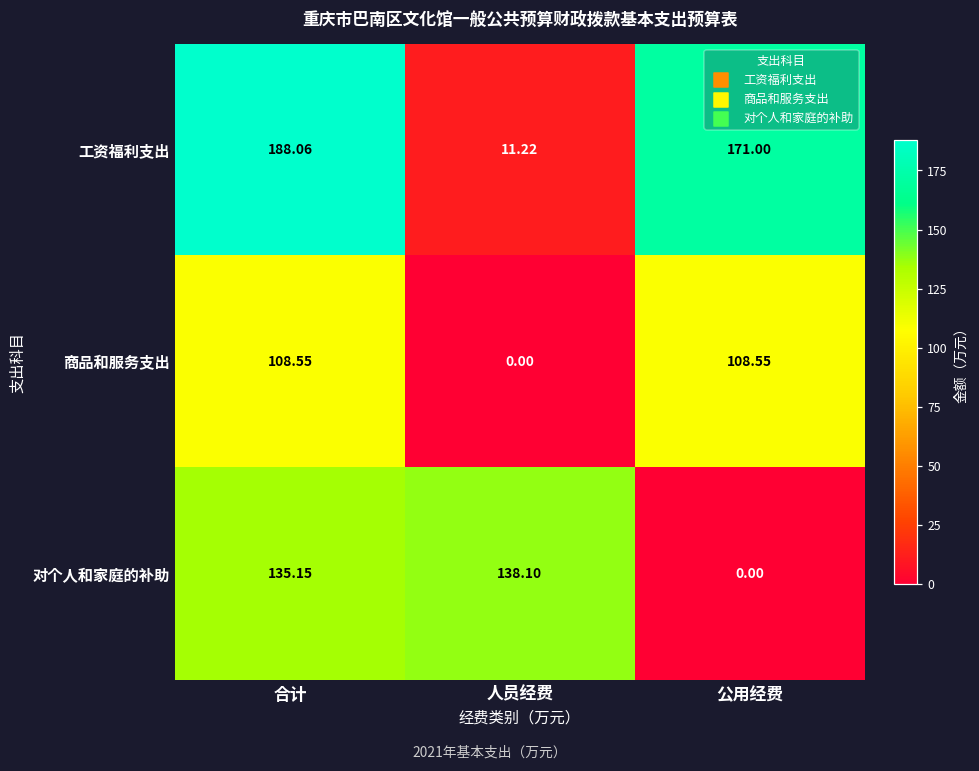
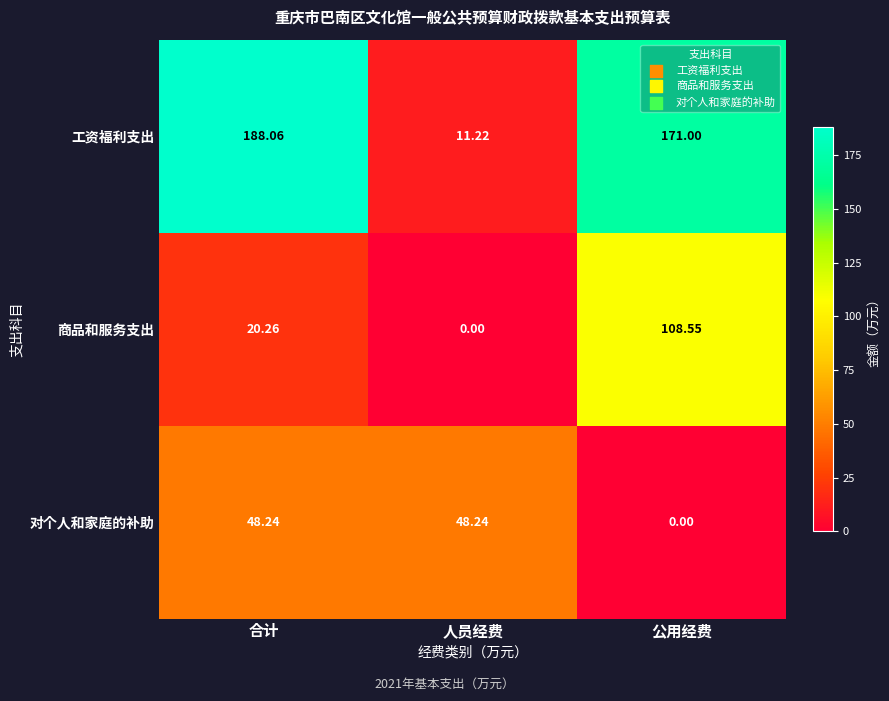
商品和服务支出, 合计: 108.55 -> 20.26
对个人和家庭的补助, 合计: 135.15 -> 48.24
对个人和家庭的补助, 人员经费: 138.10 -> 48.24
